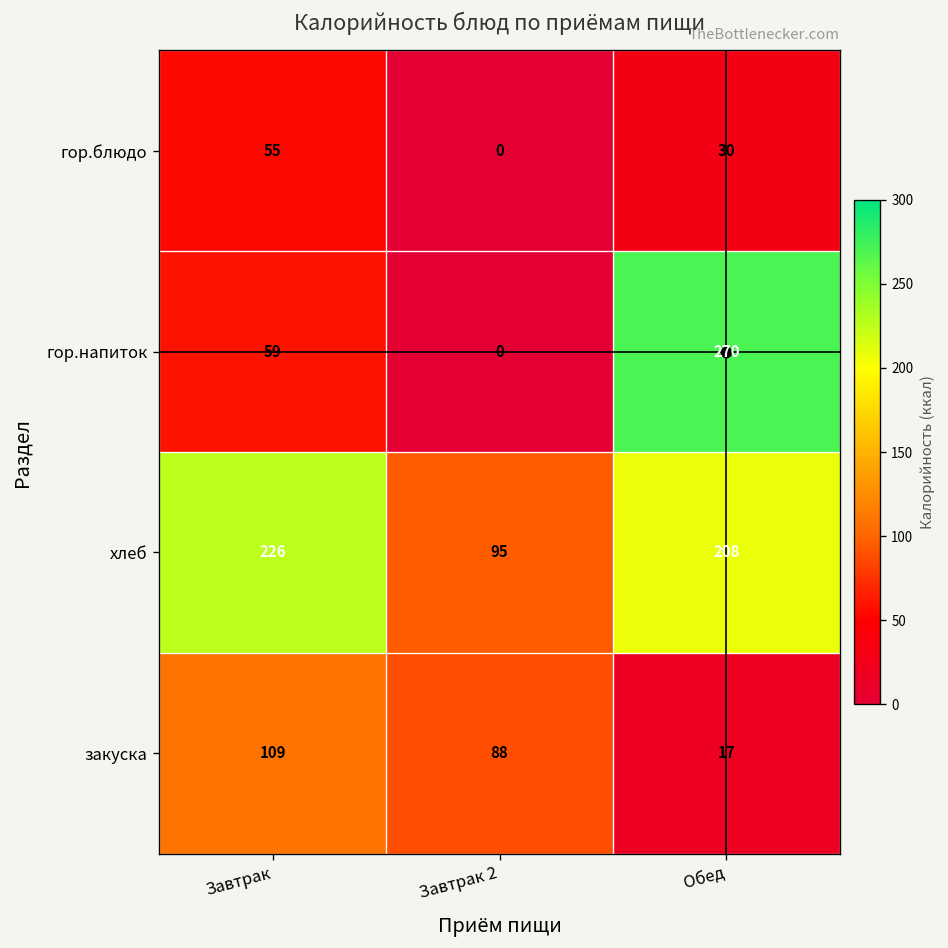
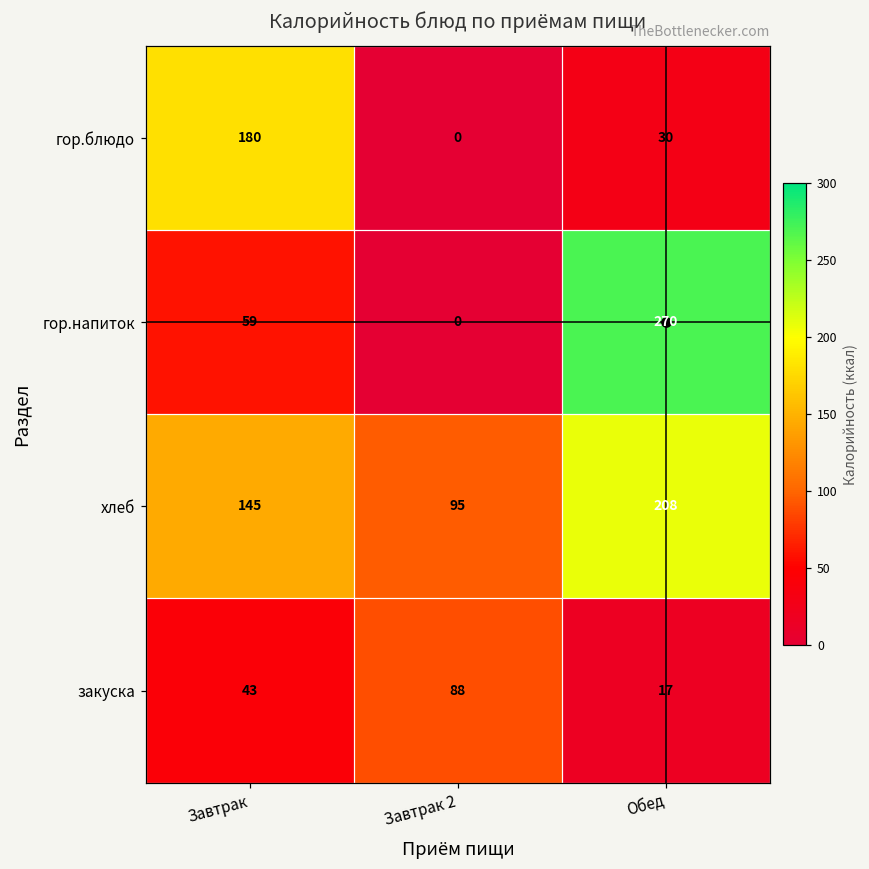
гор.блюдо, Завтрак: 55 -> 180
хлеб, Завтрак: 226 -> 145
закуска, Завтрак: 109 -> 43
